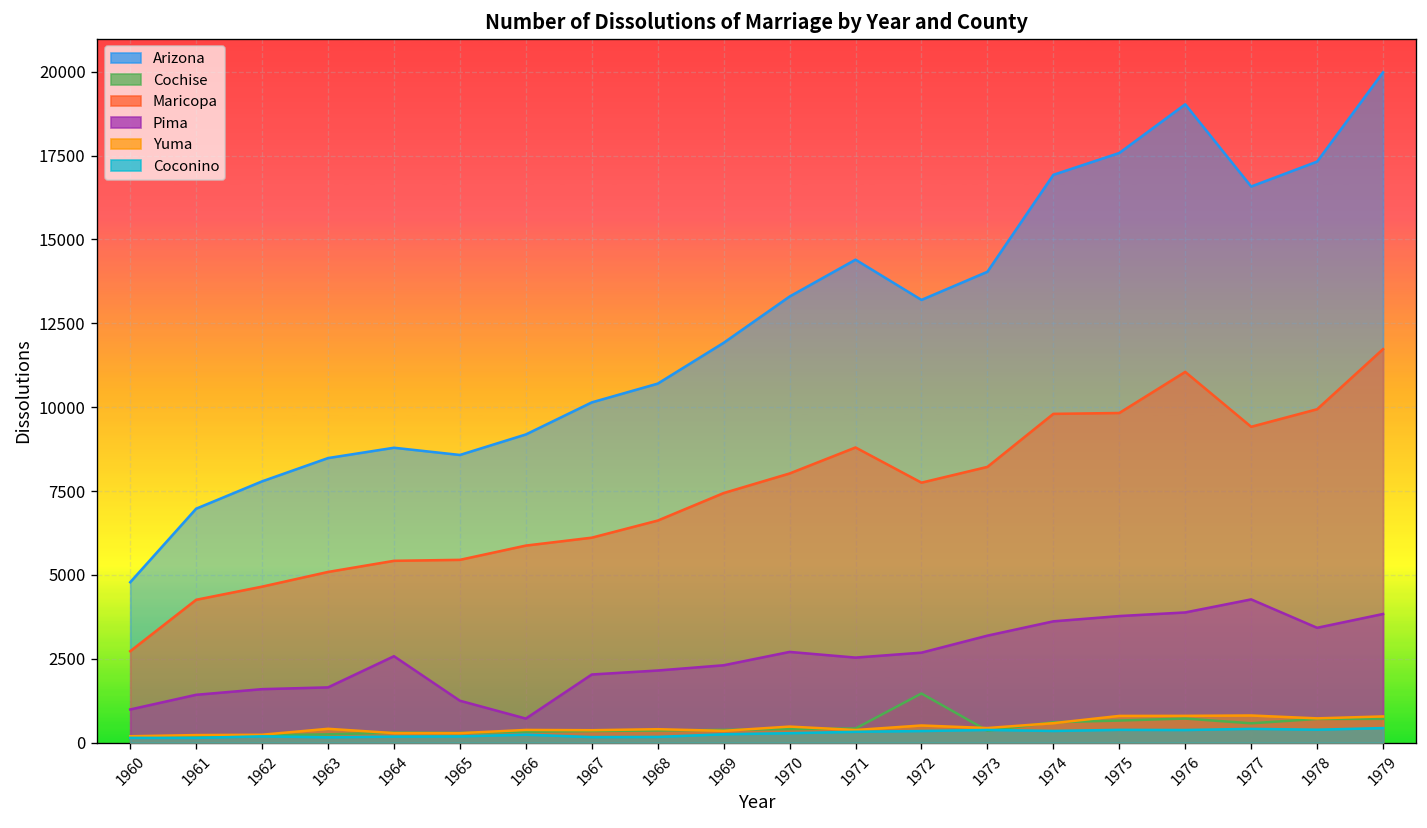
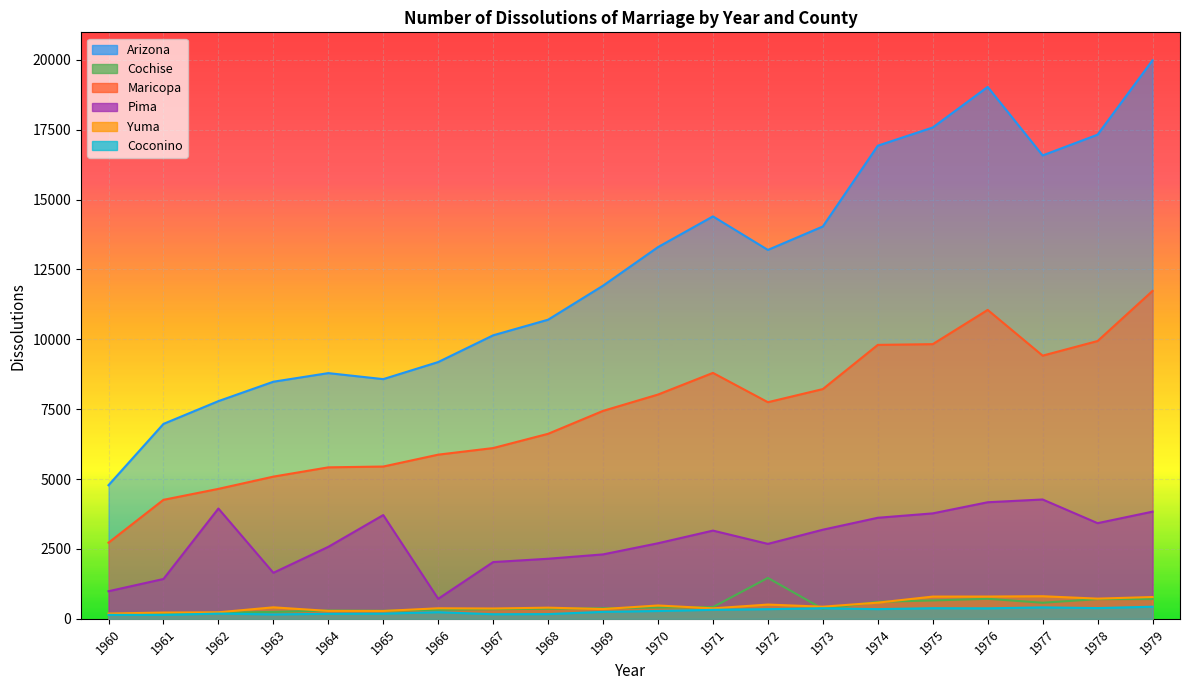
Pima, 1962: 1600 -> 3900
Pima, 1965: 1200 -> 3700
Pima, 1971: 2500 -> 3200
Pima, 1976: 3900 -> 4200
